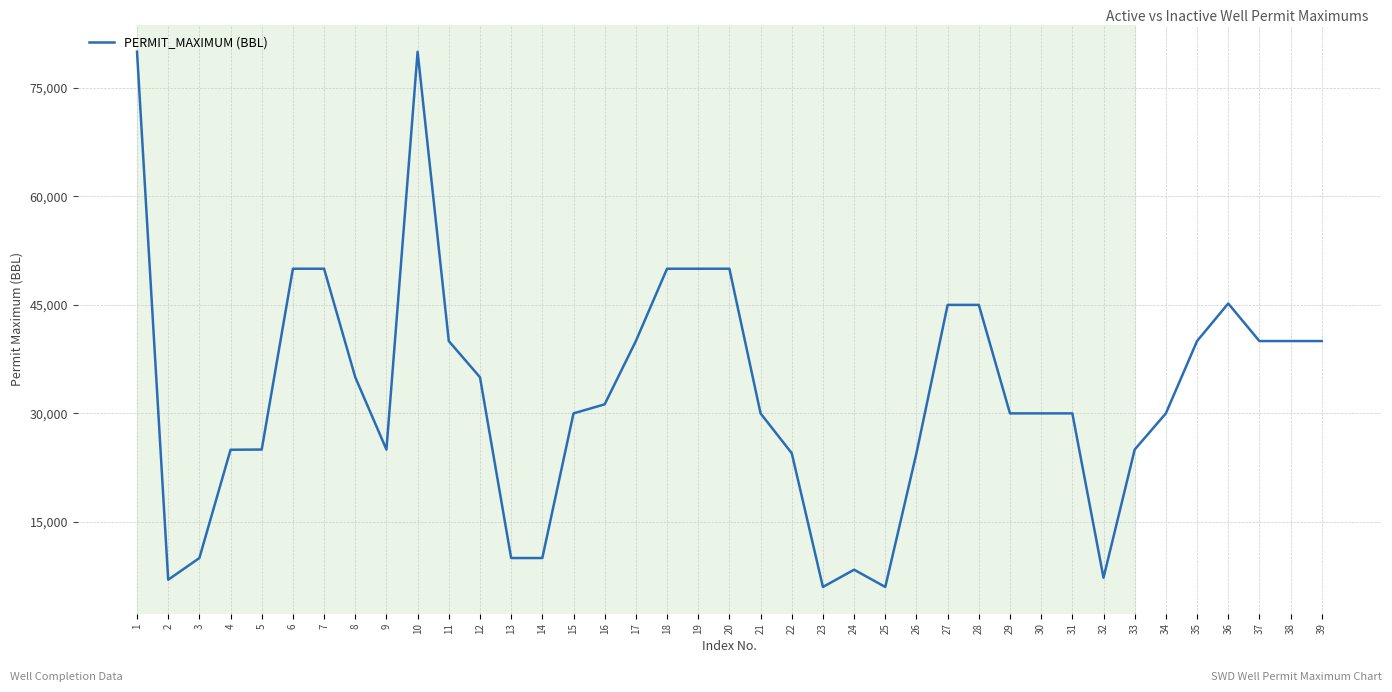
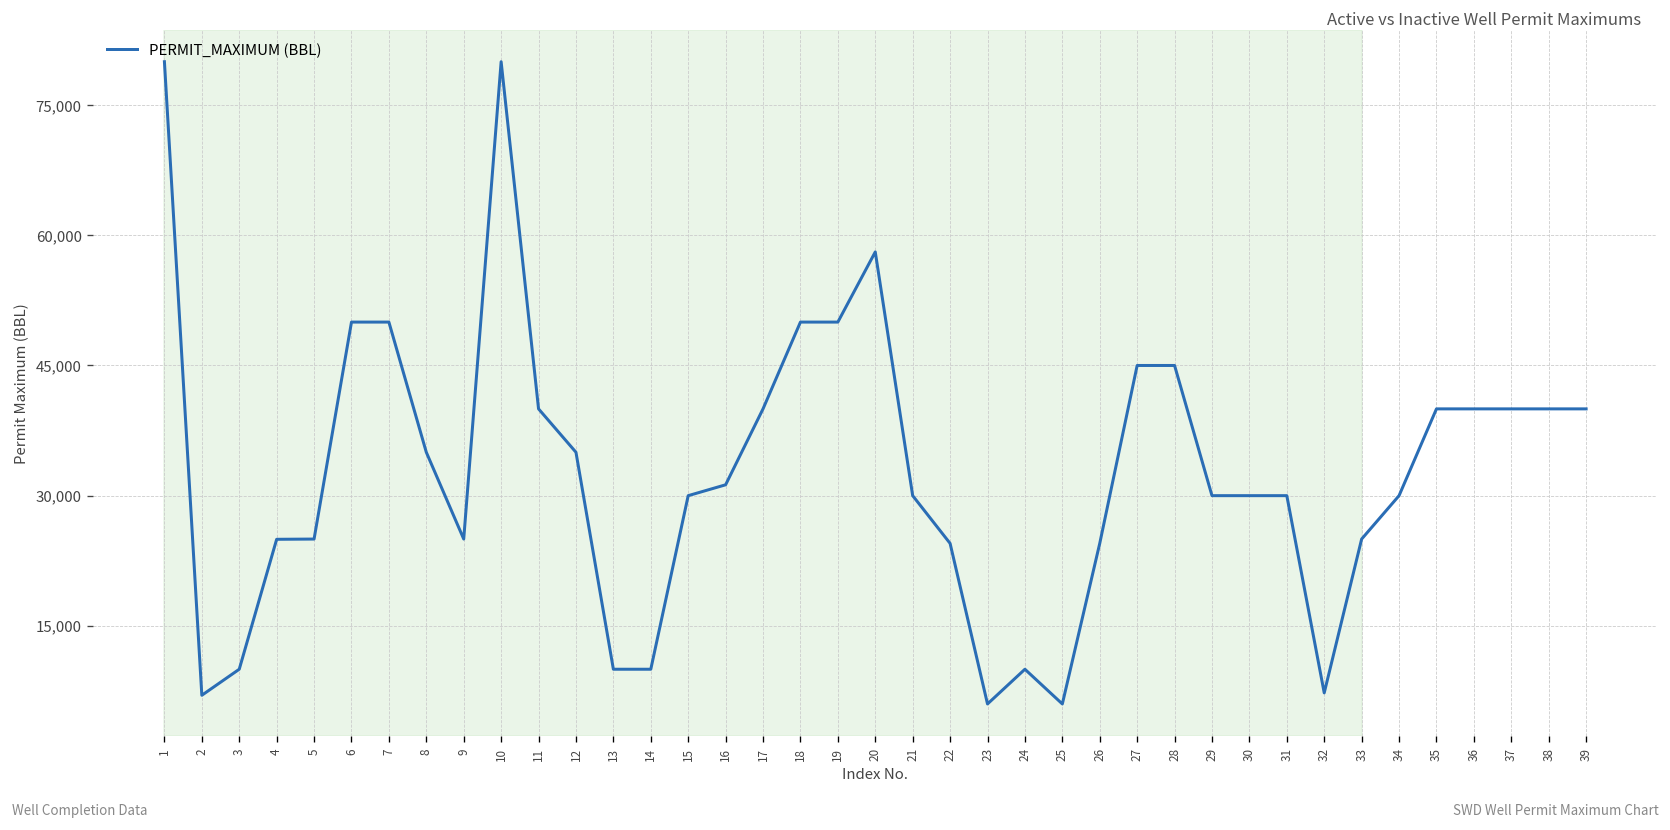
20: 50,000 -> 58,000
24: 8,000 -> 10,000
36: 45,000 -> 40,000
